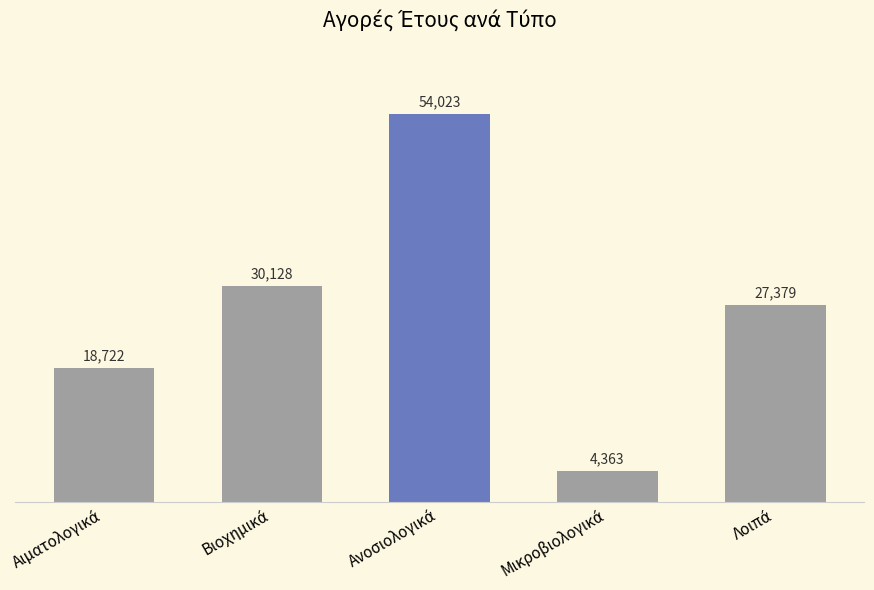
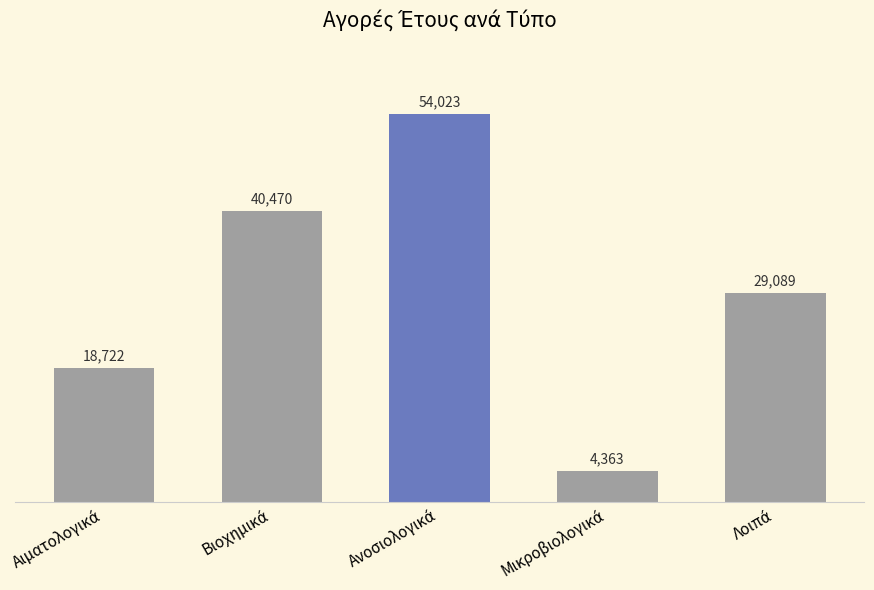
Βιοχημικά: 30,128 -> 40,470
Λοιπά: 27,379 -> 29,089
